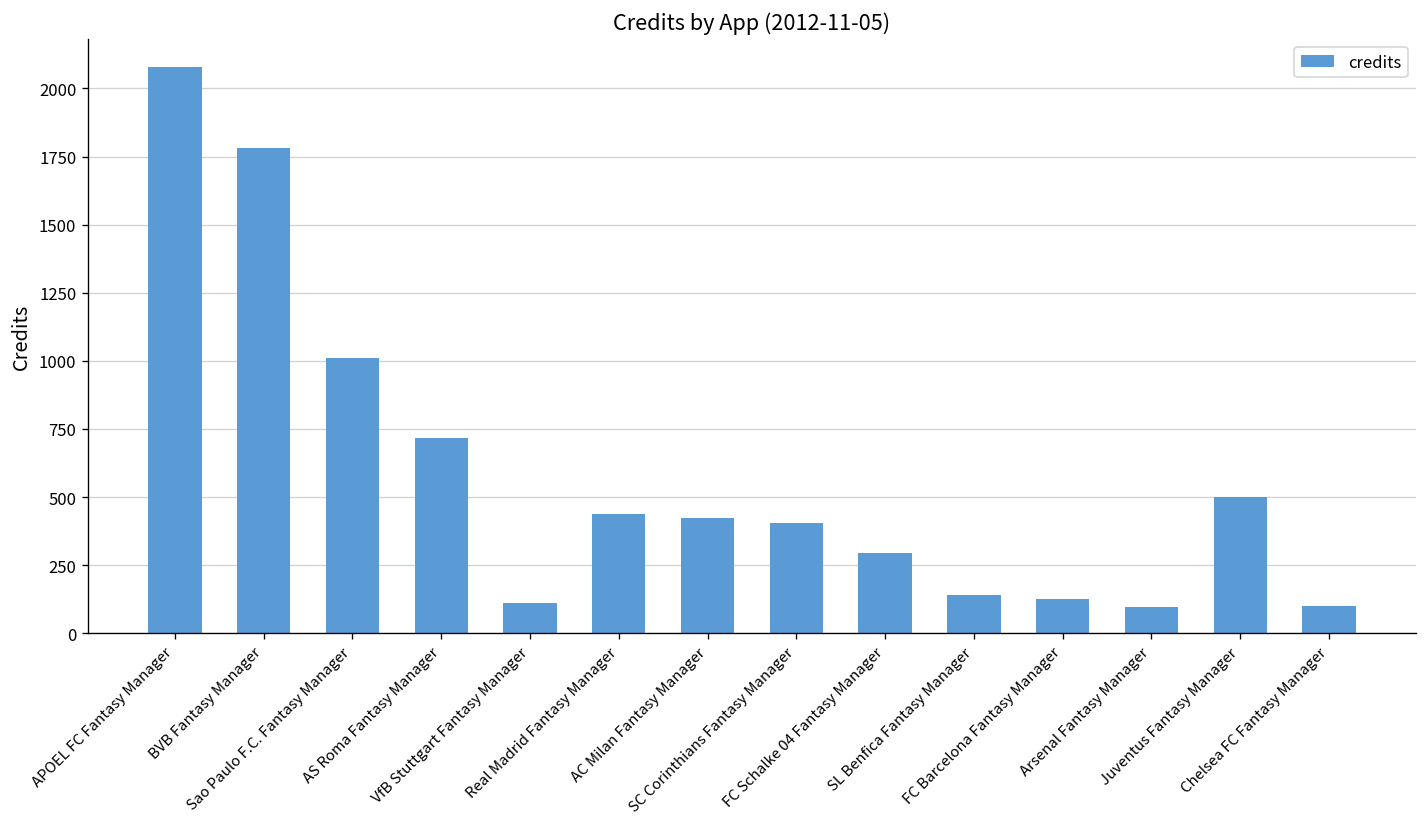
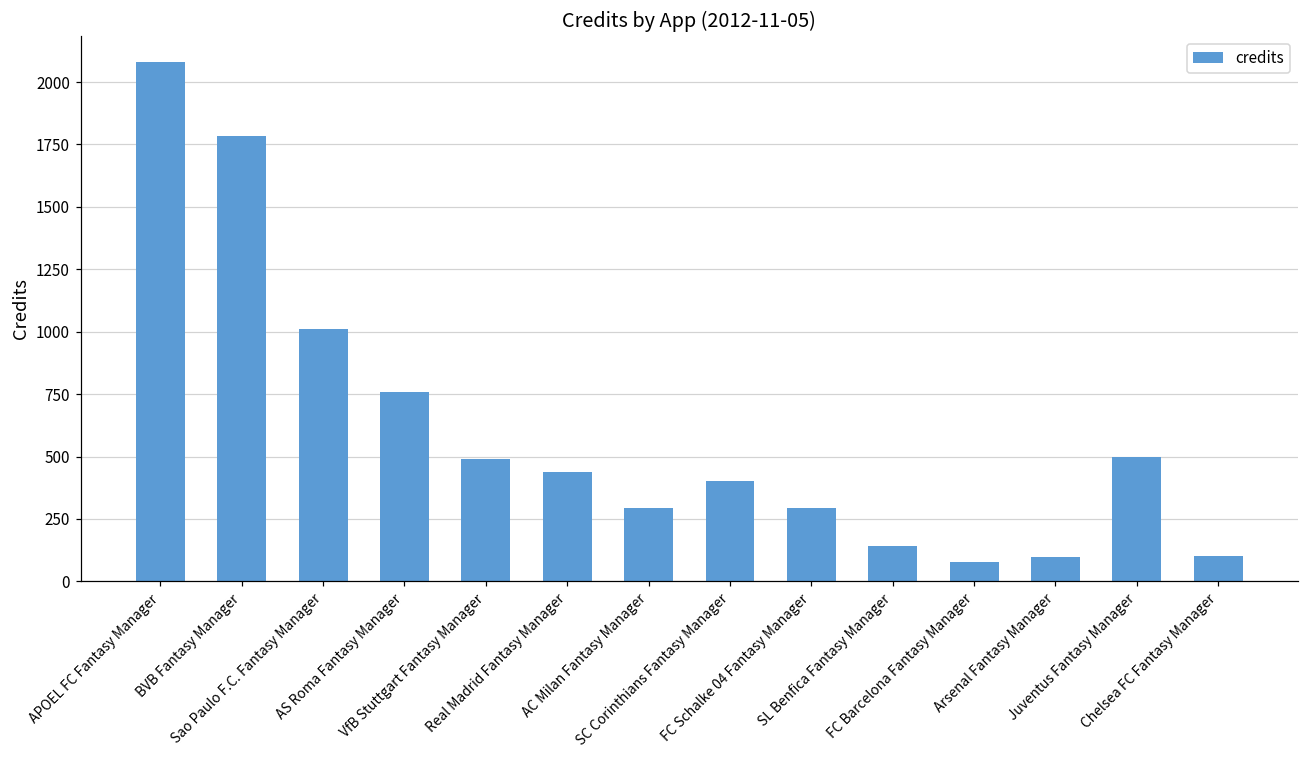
AS Roma Fantasy Manager: 720 -> 760
VfB Stuttgart Fantasy Manager: 110 -> 490
AC Milan Fantasy Manager: 420 -> 300
FC Barcelona Fantasy Manager: 130 -> 80
